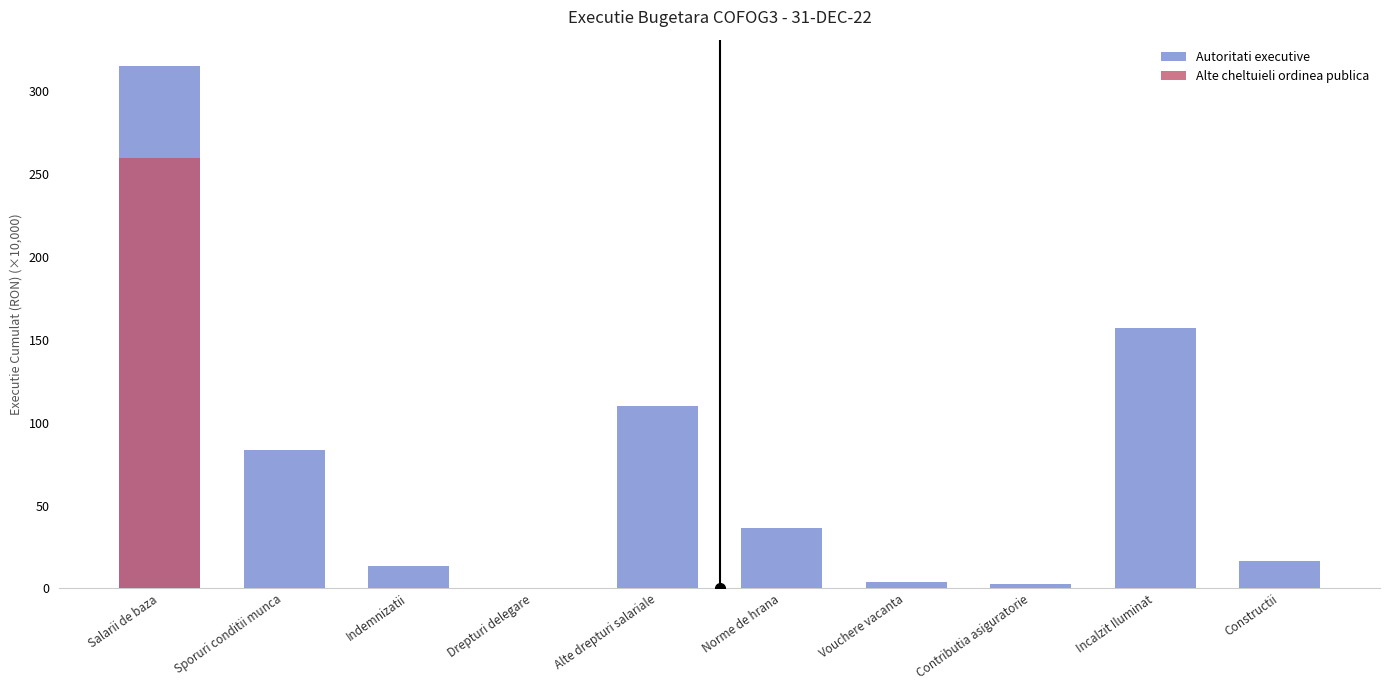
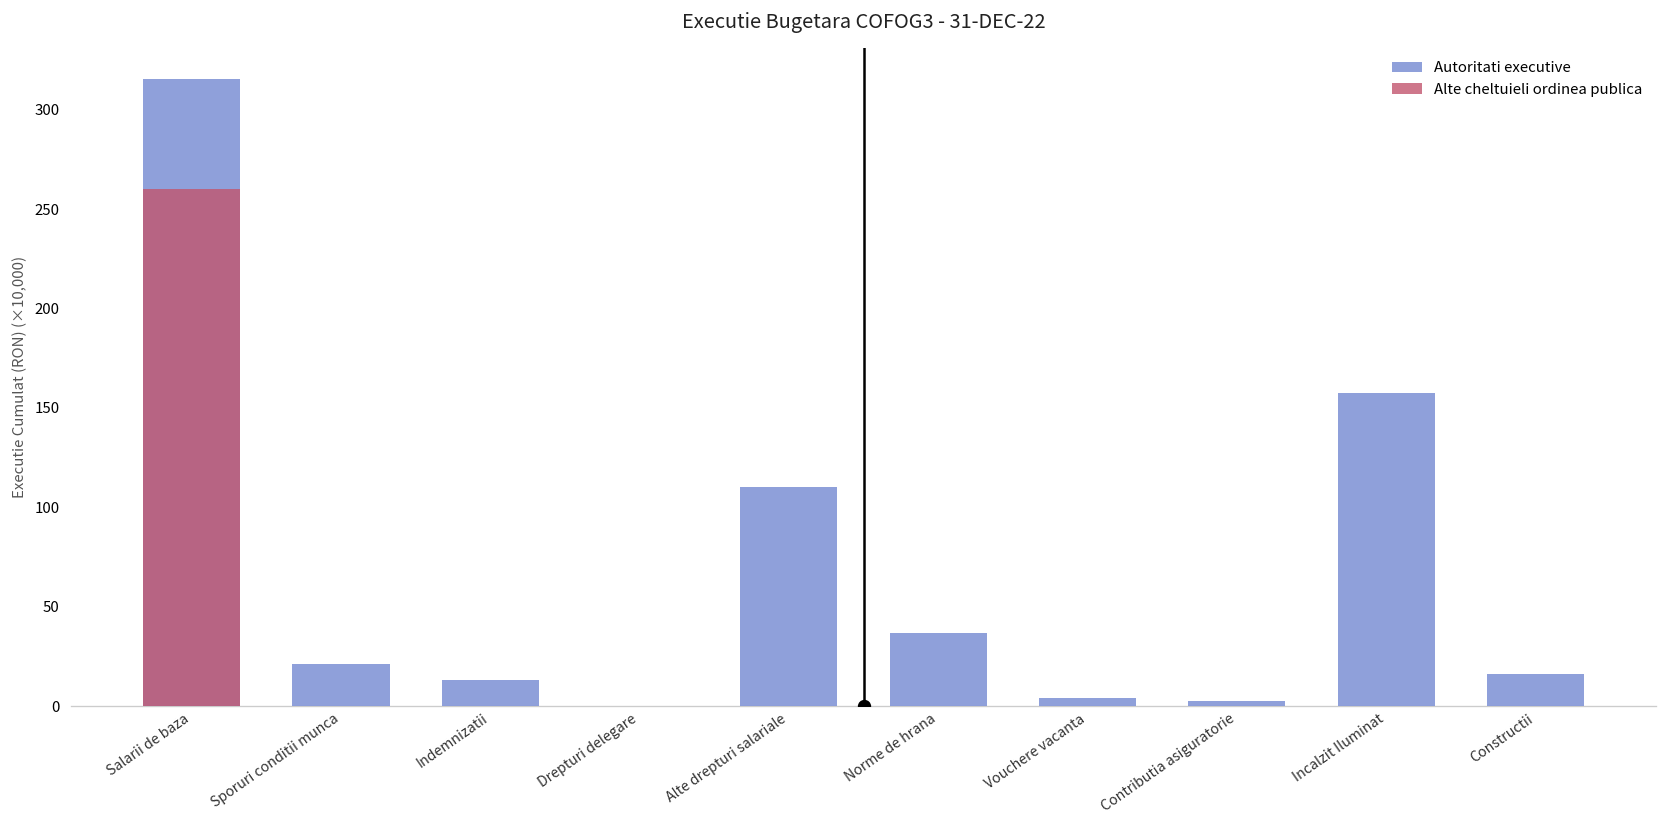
Autoritati executive, Sporuri conditii munca: 84 -> 21
